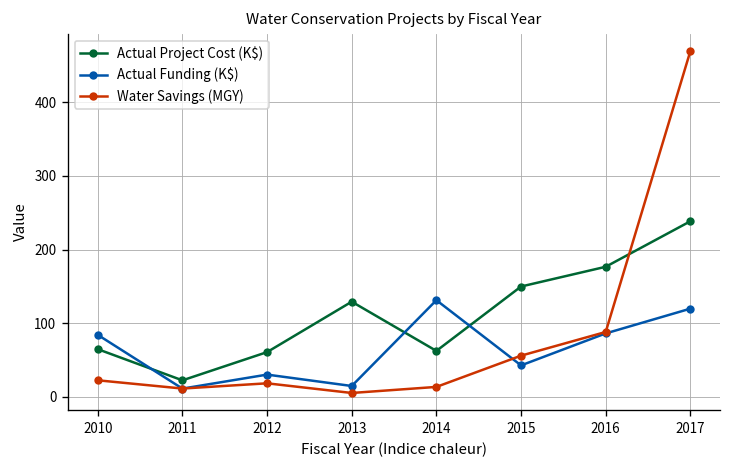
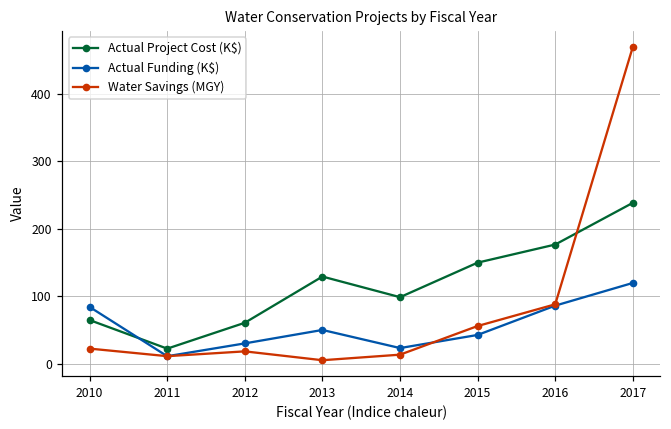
Actual Funding (K$), 2013: 10 -> 50
Actual Project Cost (K$), 2014: 60 -> 100
Actual Funding (K$), 2014: 130 -> 20
